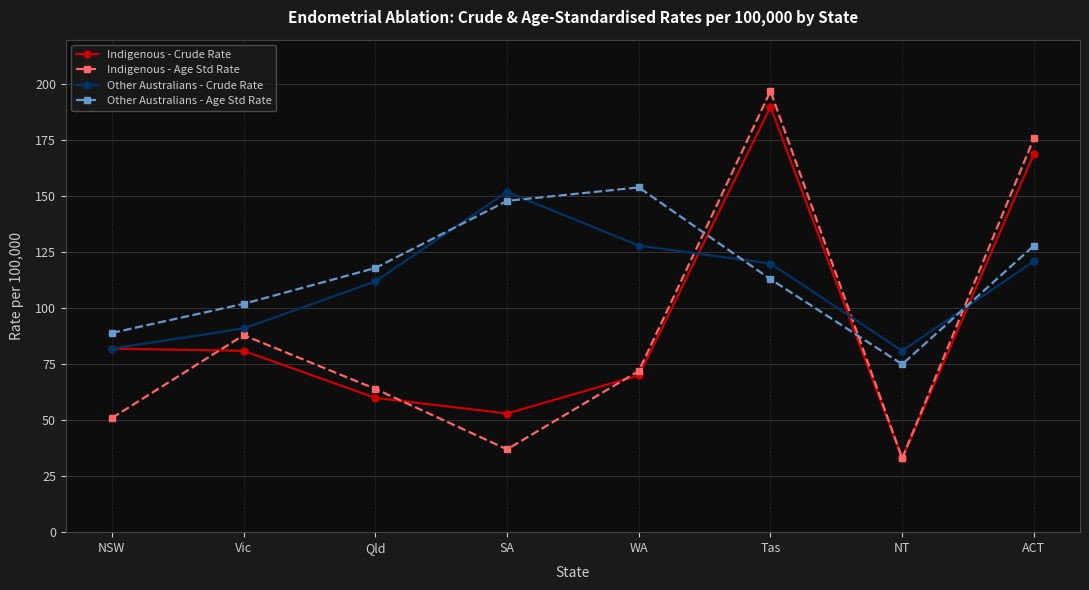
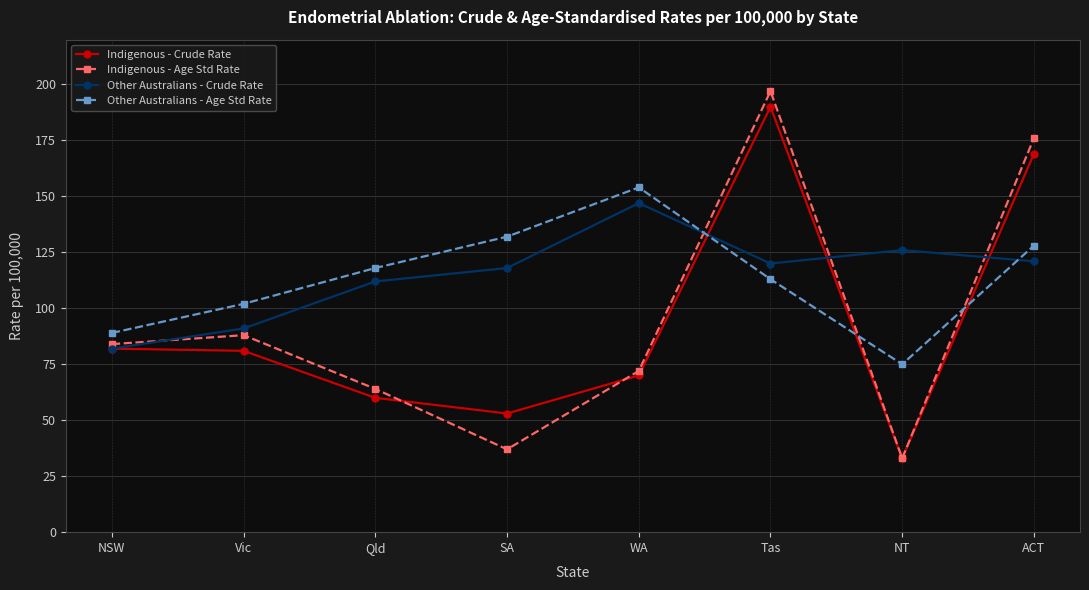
Indigenous - Age Std Rate, NSW: 51 -> 84
Other Australians - Crude Rate, SA: 152 -> 118
Other Australians - Age Std Rate, SA: 148 -> 132
Other Australians - Crude Rate, WA: 128 -> 147
Other Australians - Crude Rate, NT: 81 -> 126
